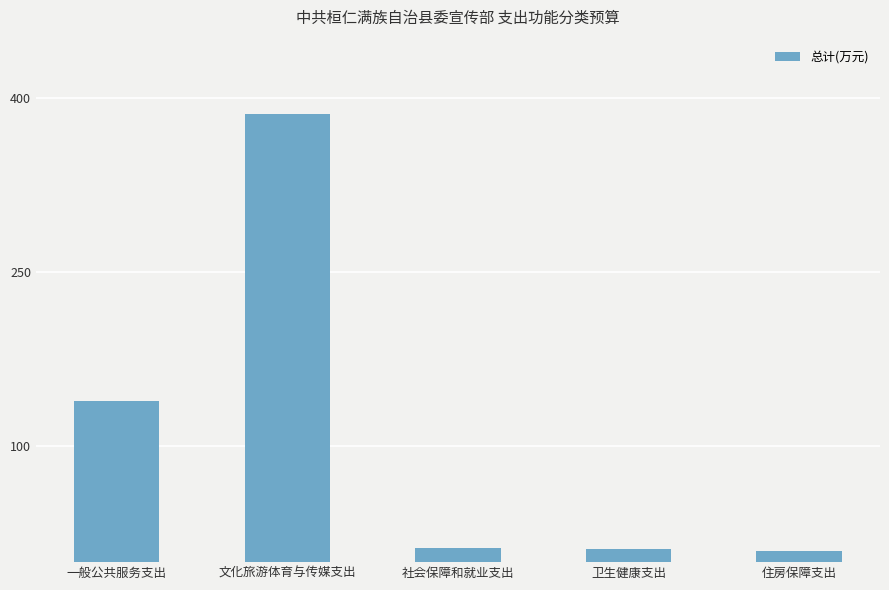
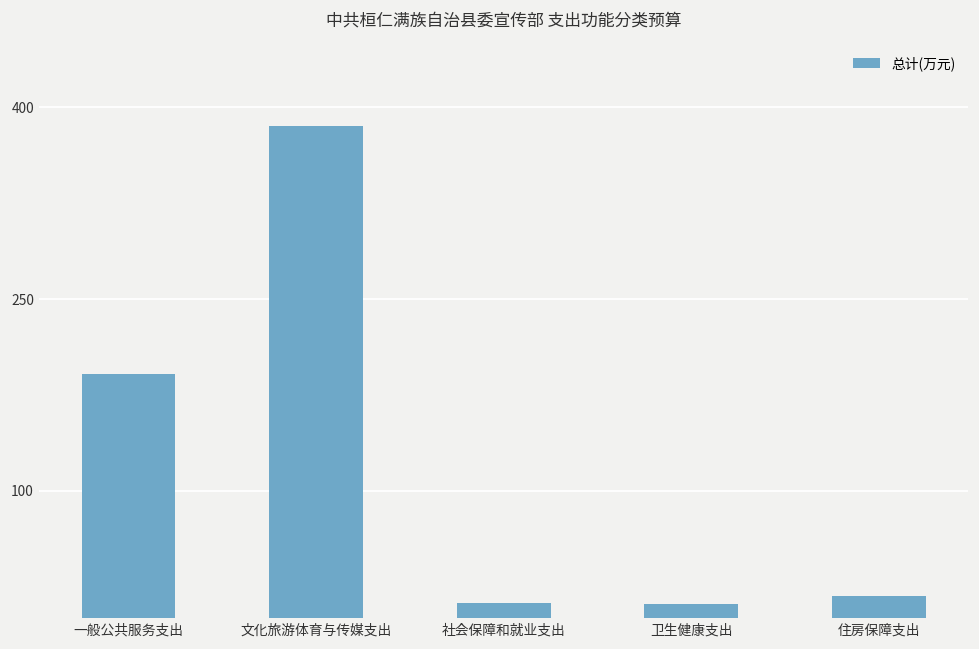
一般公共服务支出: 139 -> 191
住房保障支出: 9 -> 18
